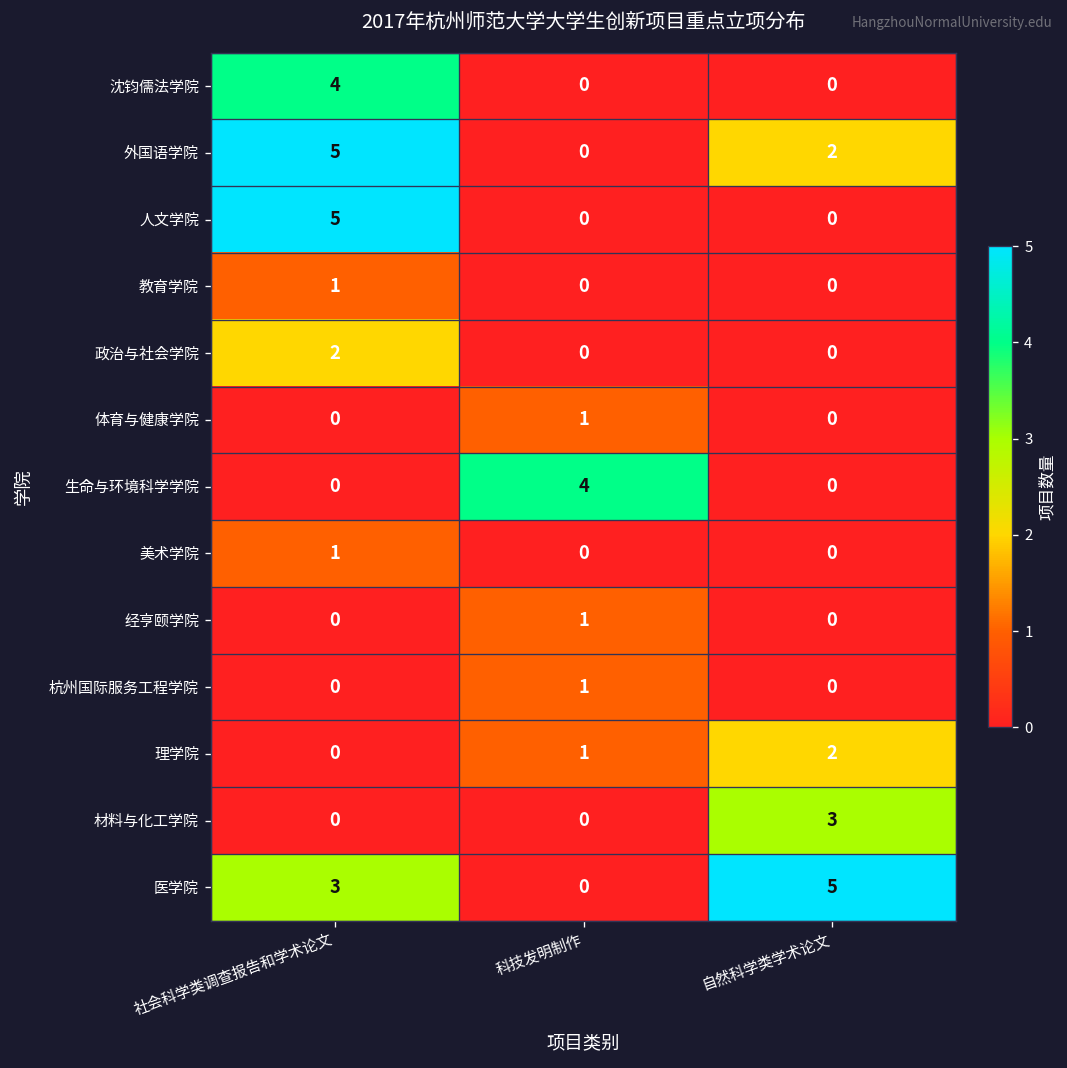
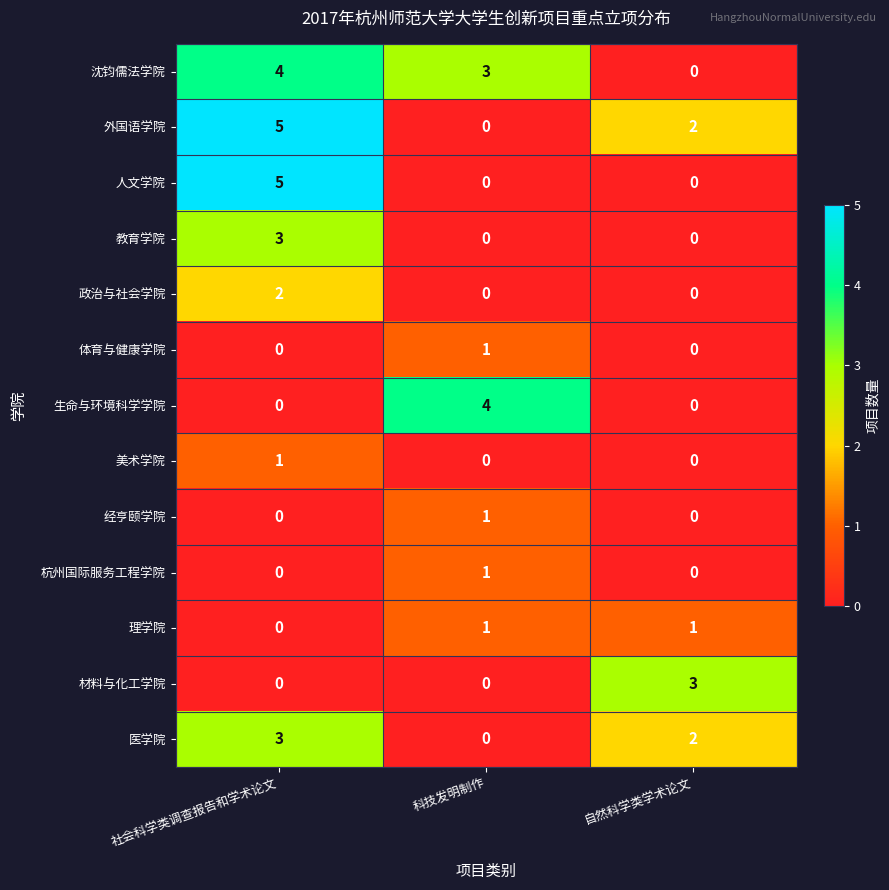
沈钧儒法学院, 科技发明制作: 0 -> 3
教育学院, 社会科学类调查报告和学术论文: 1 -> 3
理学院, 自然科学类学术论文: 2 -> 1
医学院, 自然科学类学术论文: 5 -> 2
